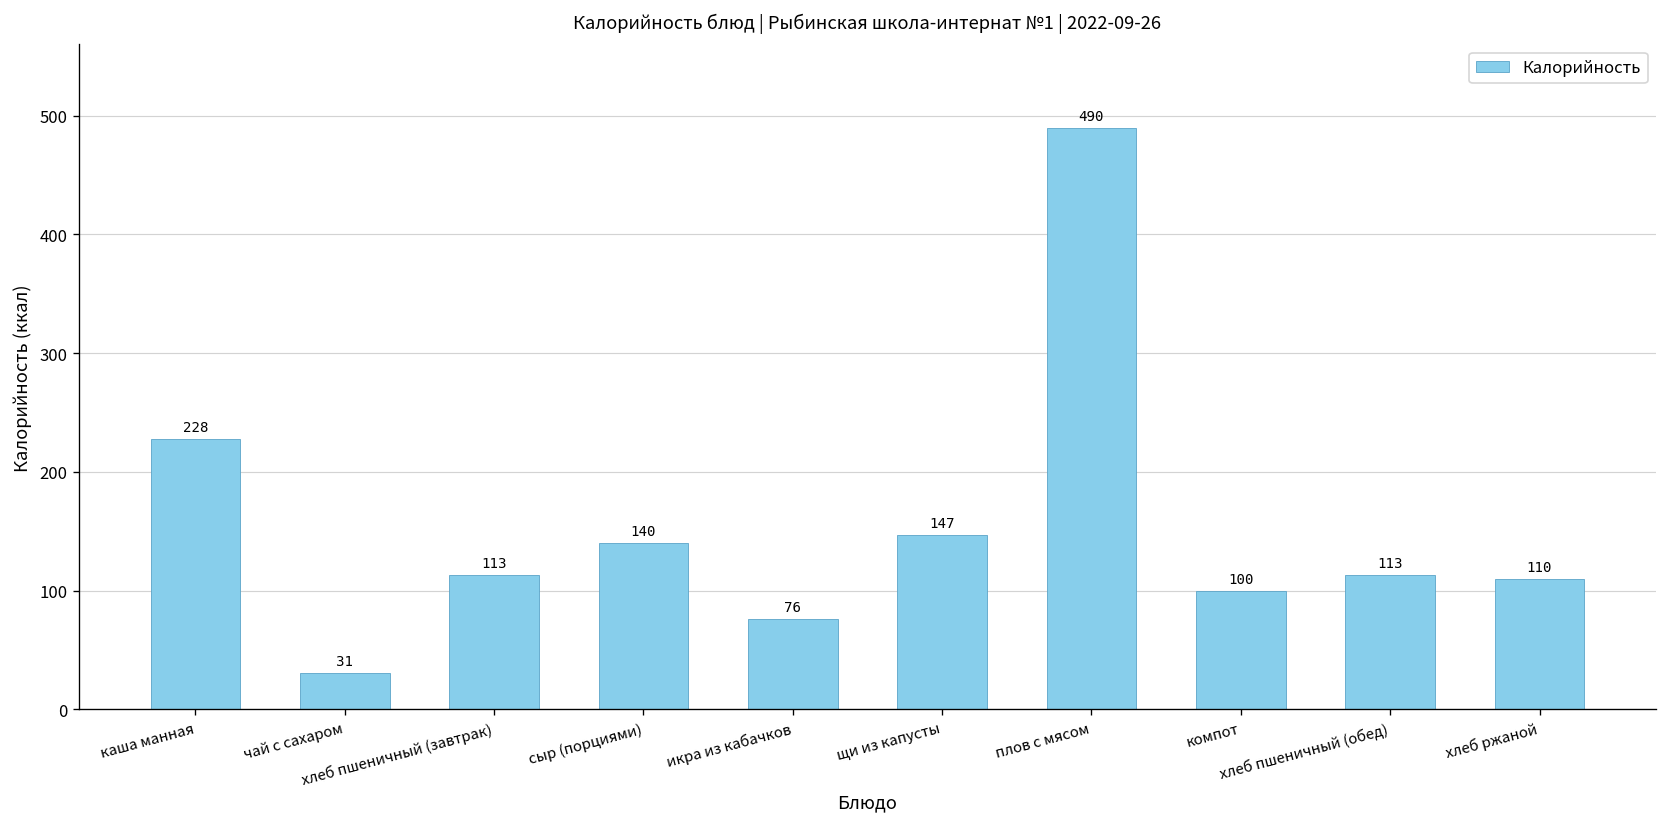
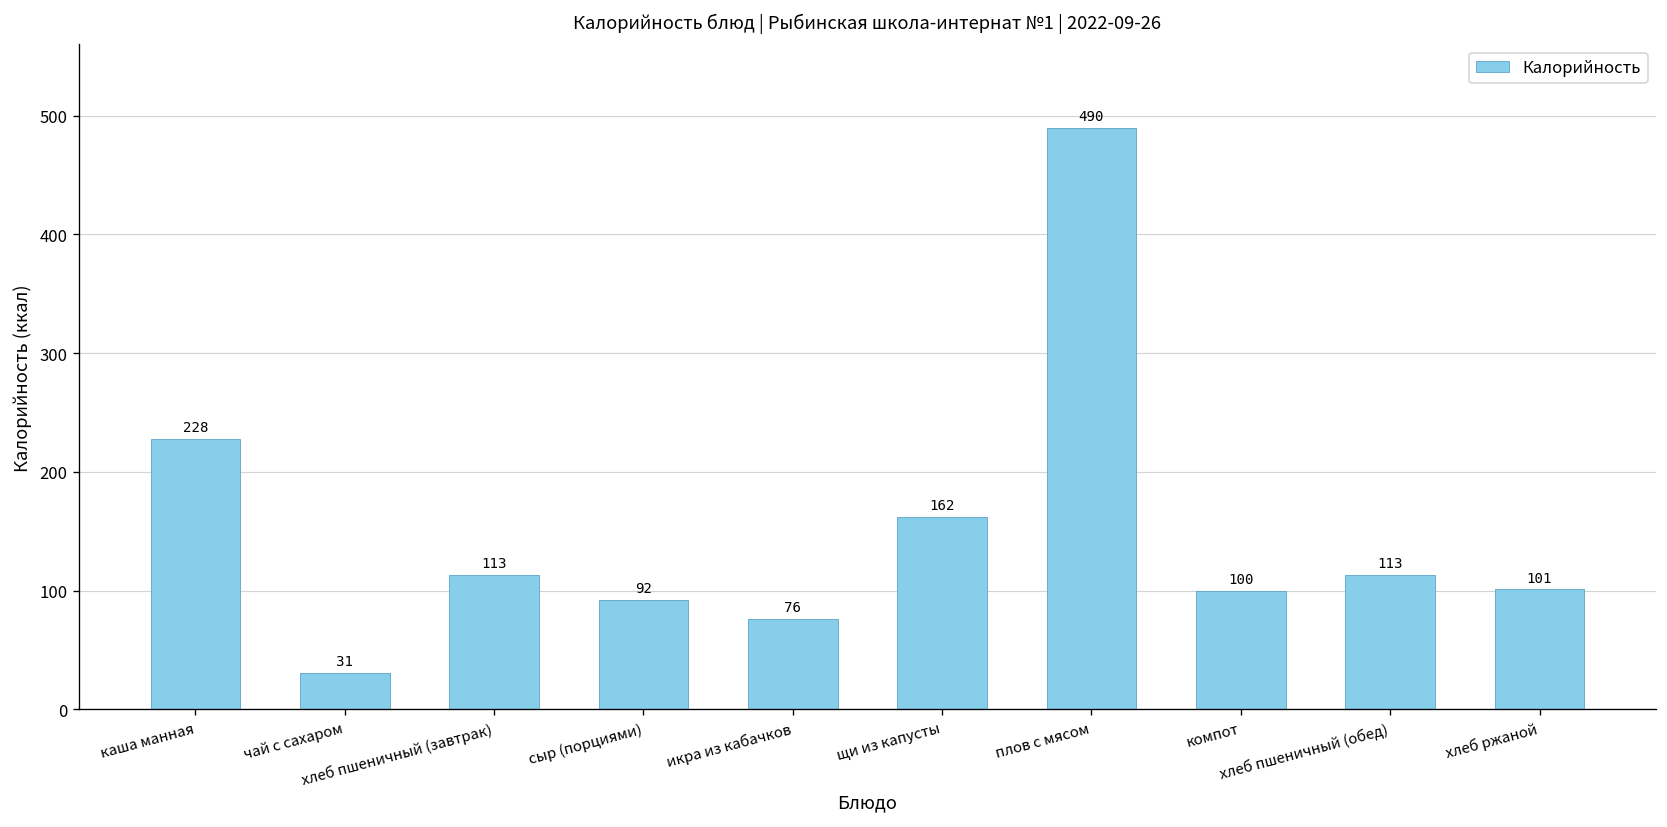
сыр (порциями): 140 -> 92
щи из капусты: 147 -> 162
хлеб ржаной: 110 -> 101
